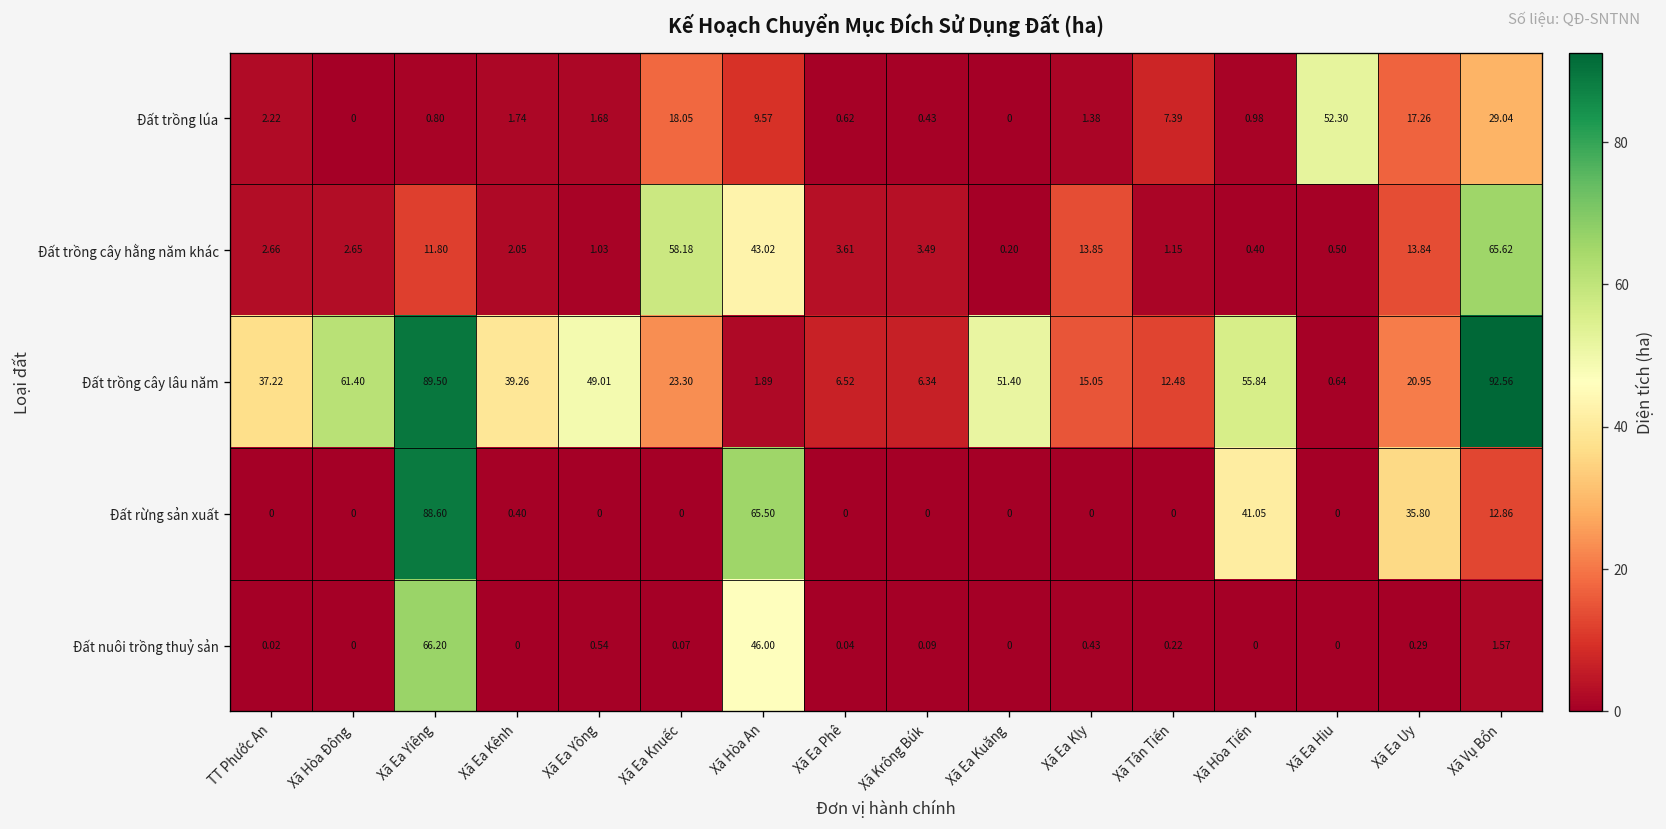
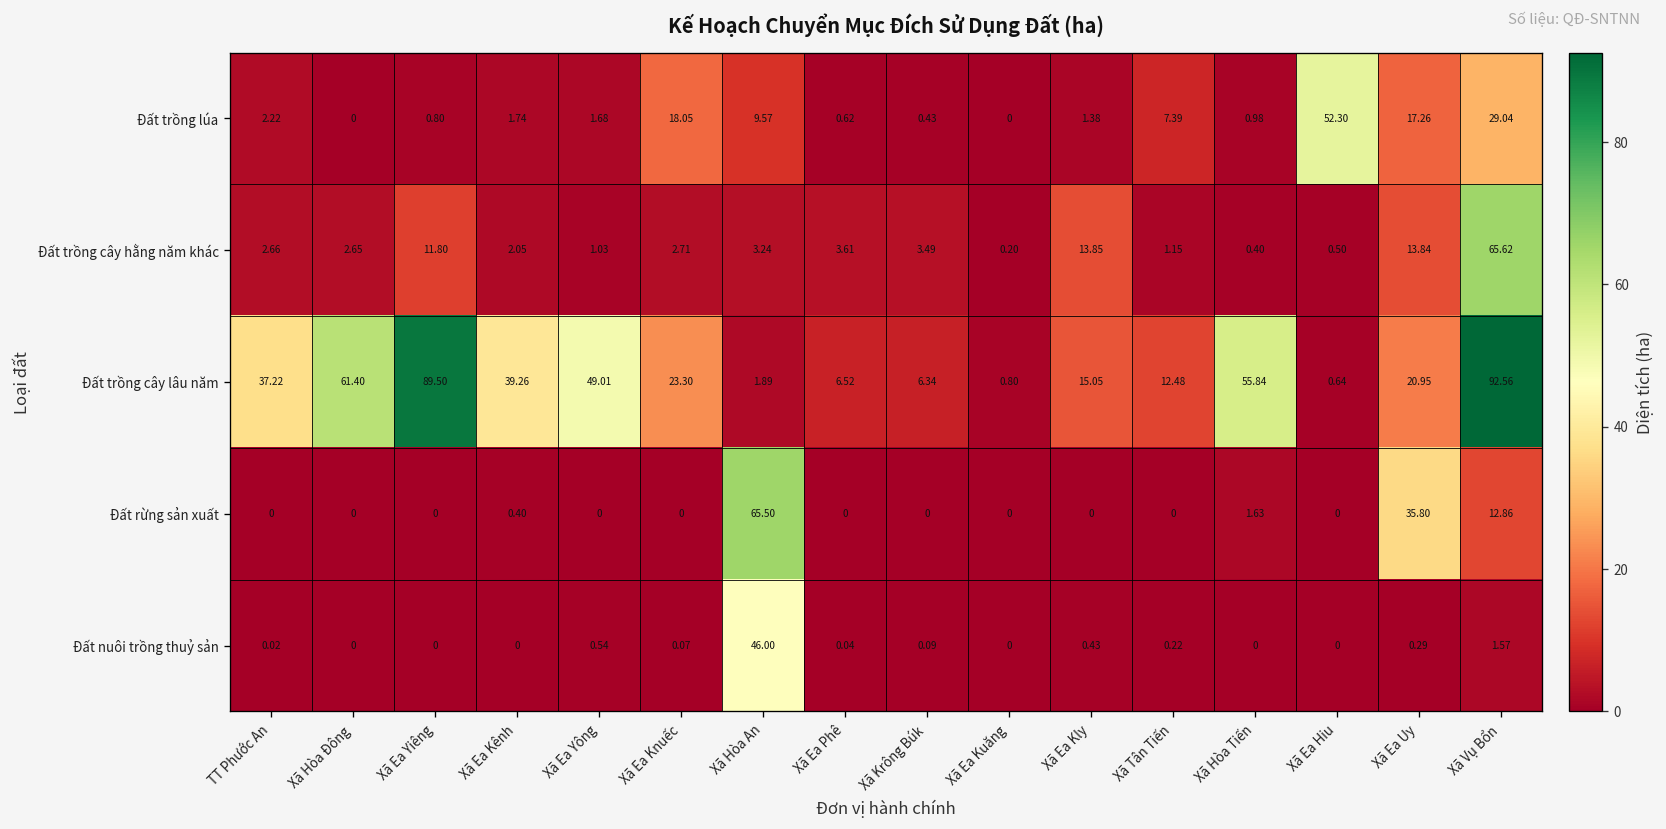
Đất trồng cây hằng năm khác, Xã Ea Knuếc: 58.18 -> 2.71
Đất trồng cây hằng năm khác, Xã Hòa An: 43.02 -> 3.24
Đất trồng cây lâu năm, Xã Ea Kuăng: 51.40 -> 0.80
Đất rừng sản xuất, Xã Ea Yiêng: 88.60 -> 0
Đất rừng sản xuất, Xã Hòa Tiến: 41.05 -> 1.63
Đất nuôi trồng thuỷ sản, Xã Ea Yiêng: 66.20 -> 0
